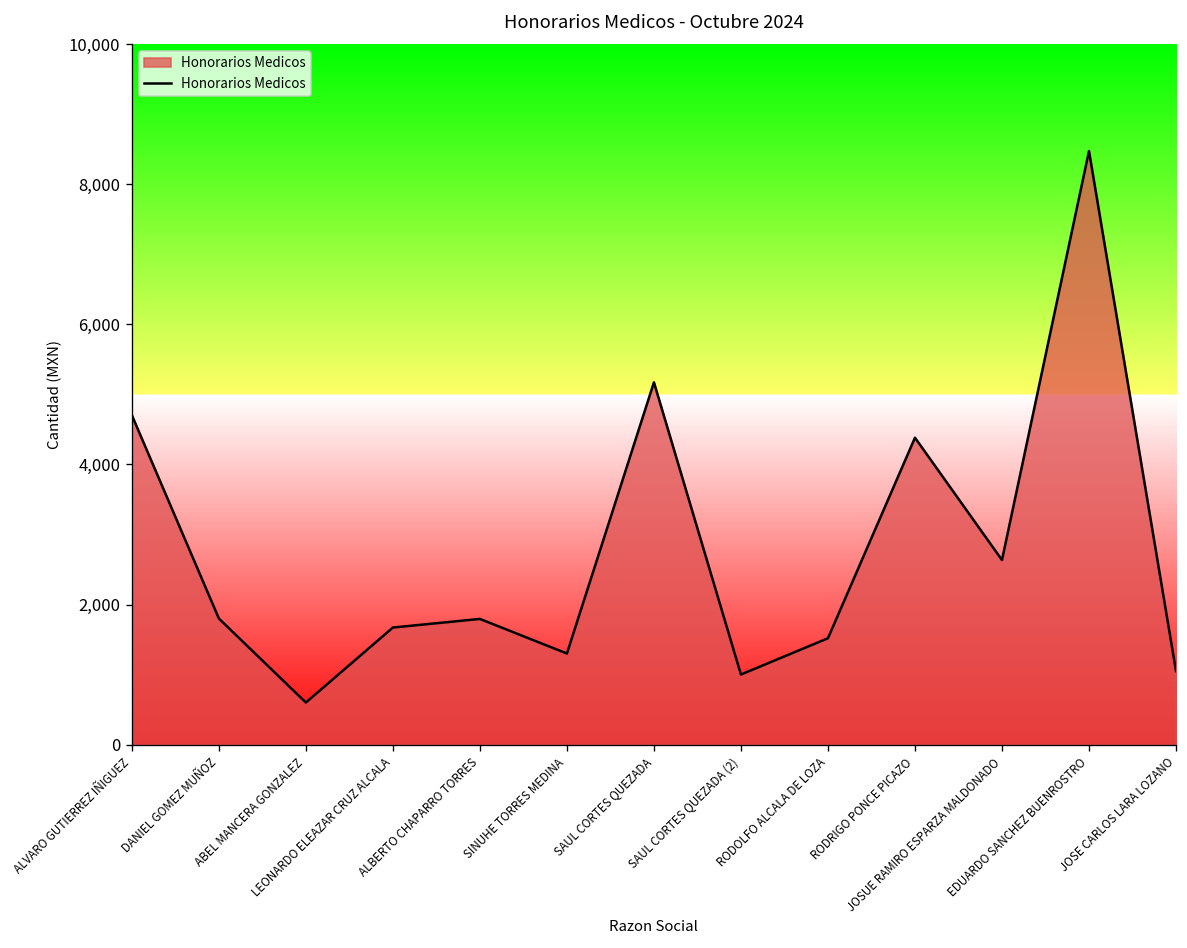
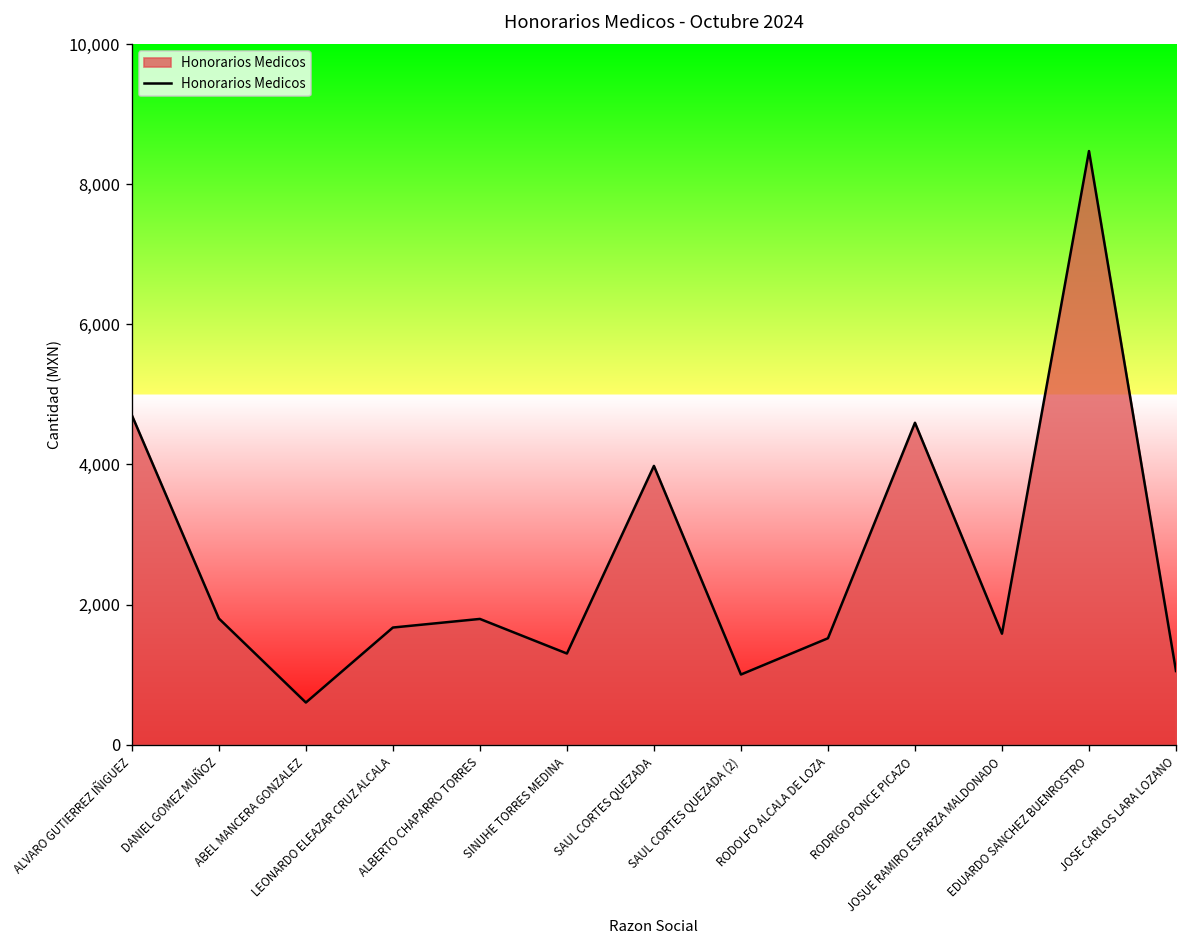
SAUL CORTES QUEZADA: 5,200 -> 4,000
RODRIGO PONCE PICAZO: 4,400 -> 4,600
JOSUE RAMIRO ESPARZA MALDONADO: 2,600 -> 1,600
